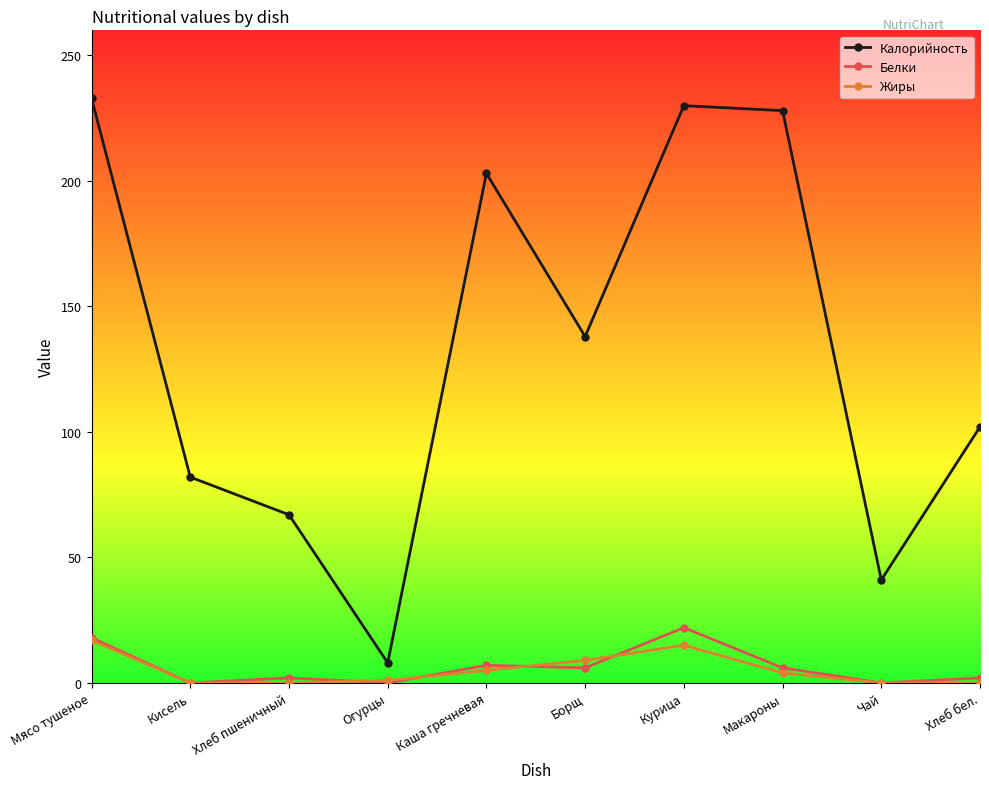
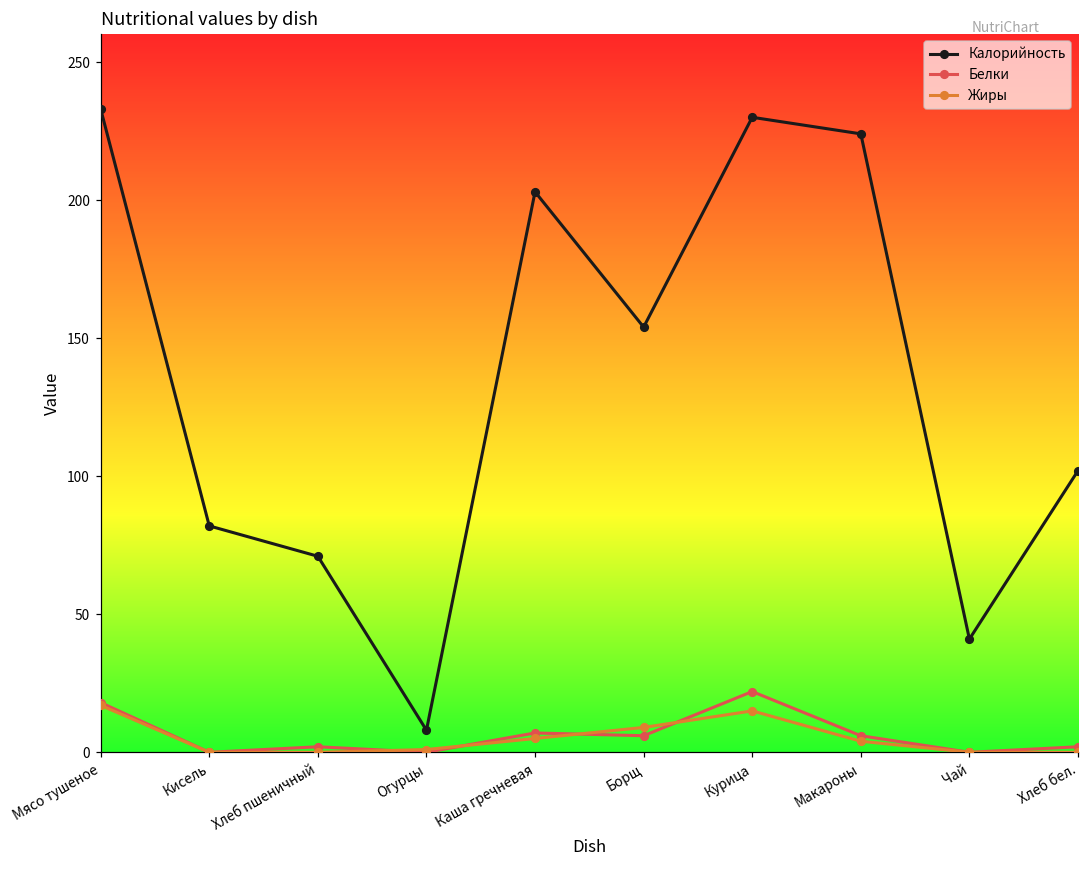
Калорийность, Хлеб пшеничный: 67 -> 71
Калорийность, Борщ: 138 -> 154
Калорийность, Макароны: 228 -> 224
